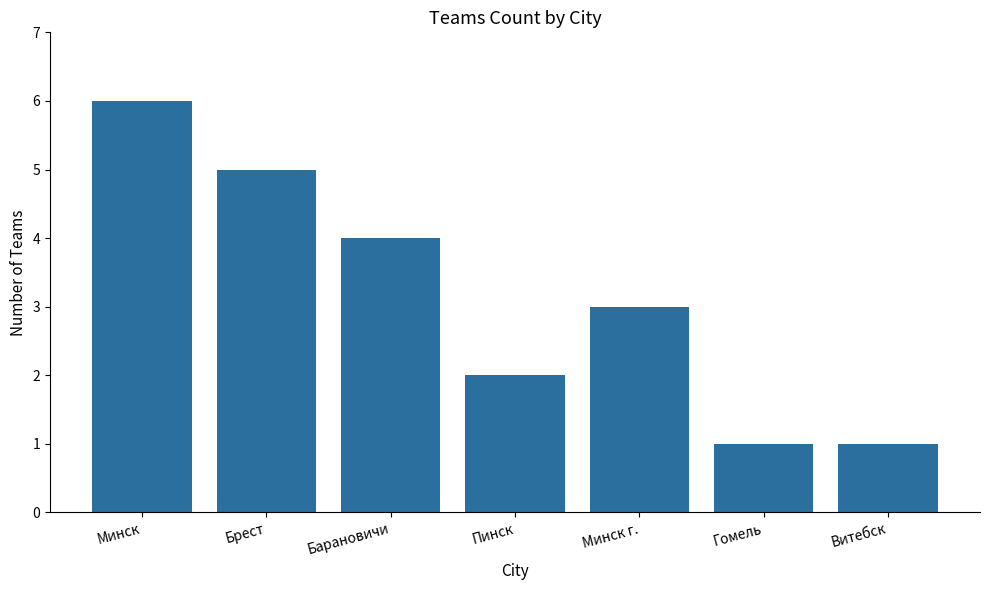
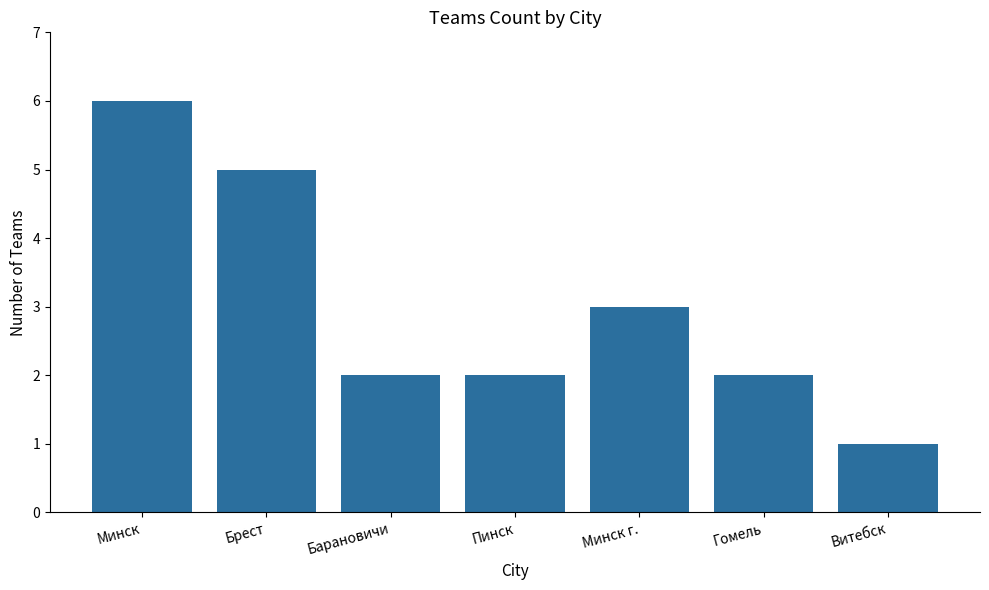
Барановичи: 4 -> 2
Гомель: 1 -> 2
